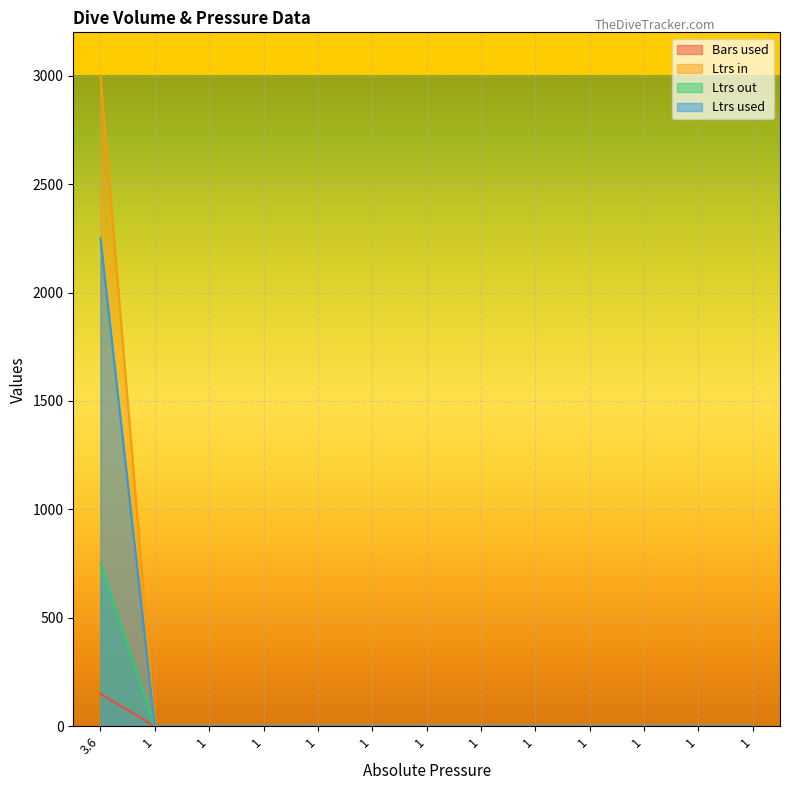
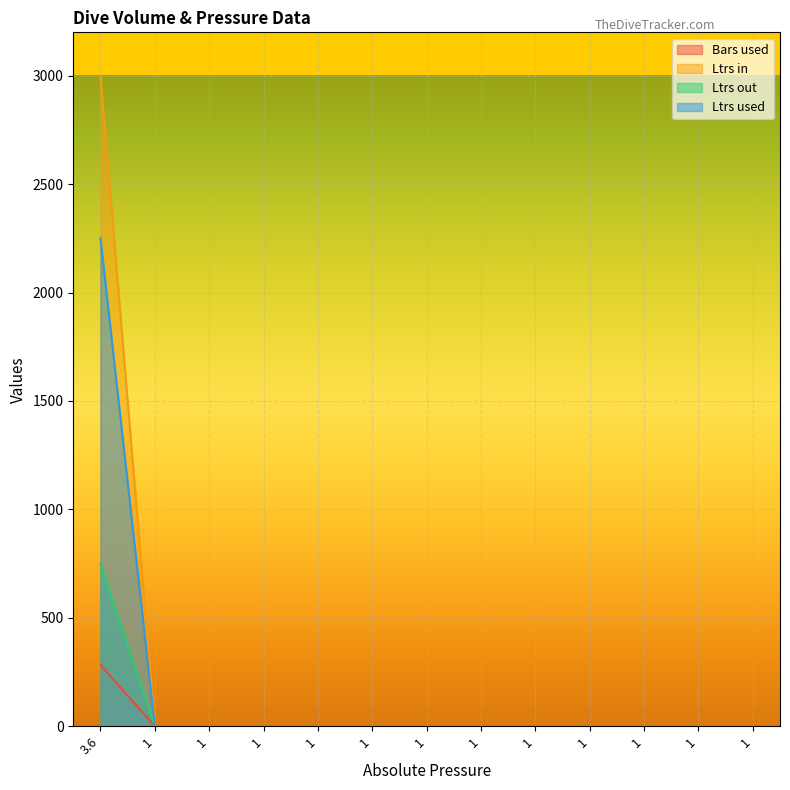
Bars used, 3.6: 150 -> 280
